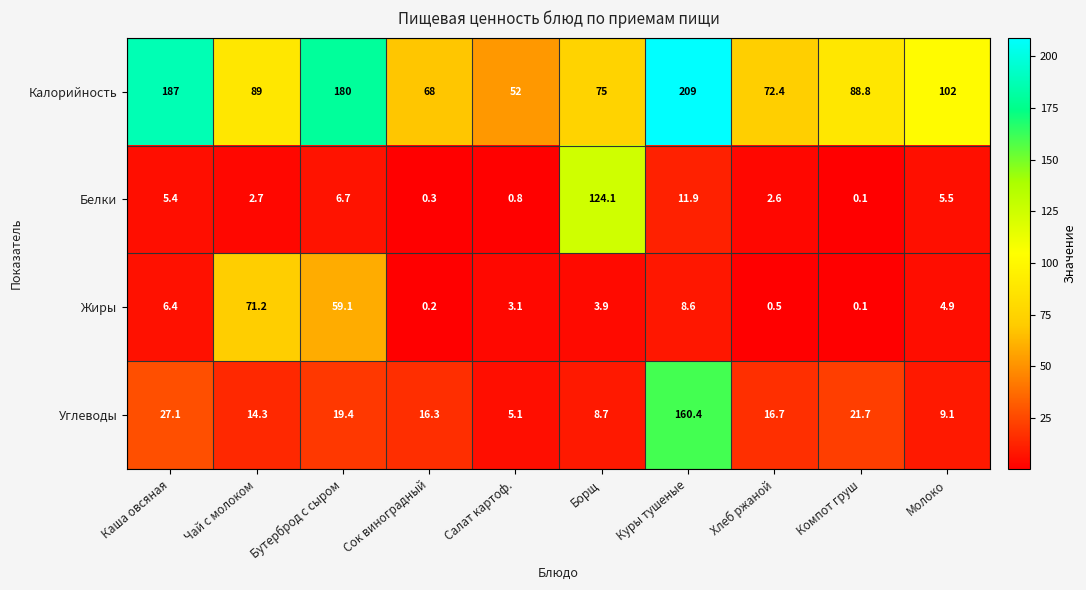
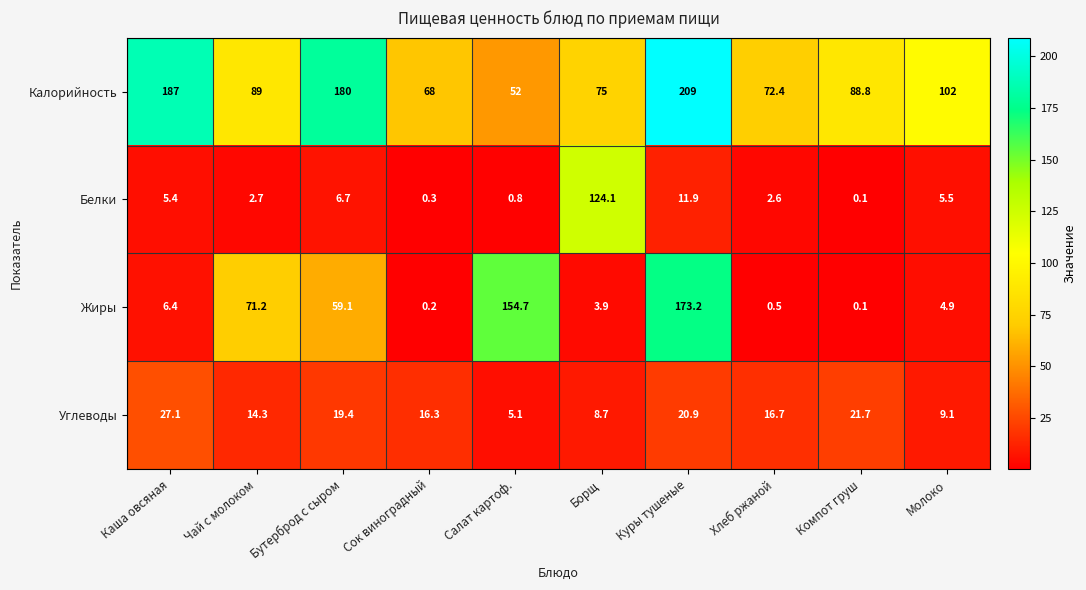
Жиры, Салат картоф.: 3.1 -> 154.7
Жиры, Куры тушеные: 8.6 -> 173.2
Углеводы, Куры тушеные: 160.4 -> 20.9
